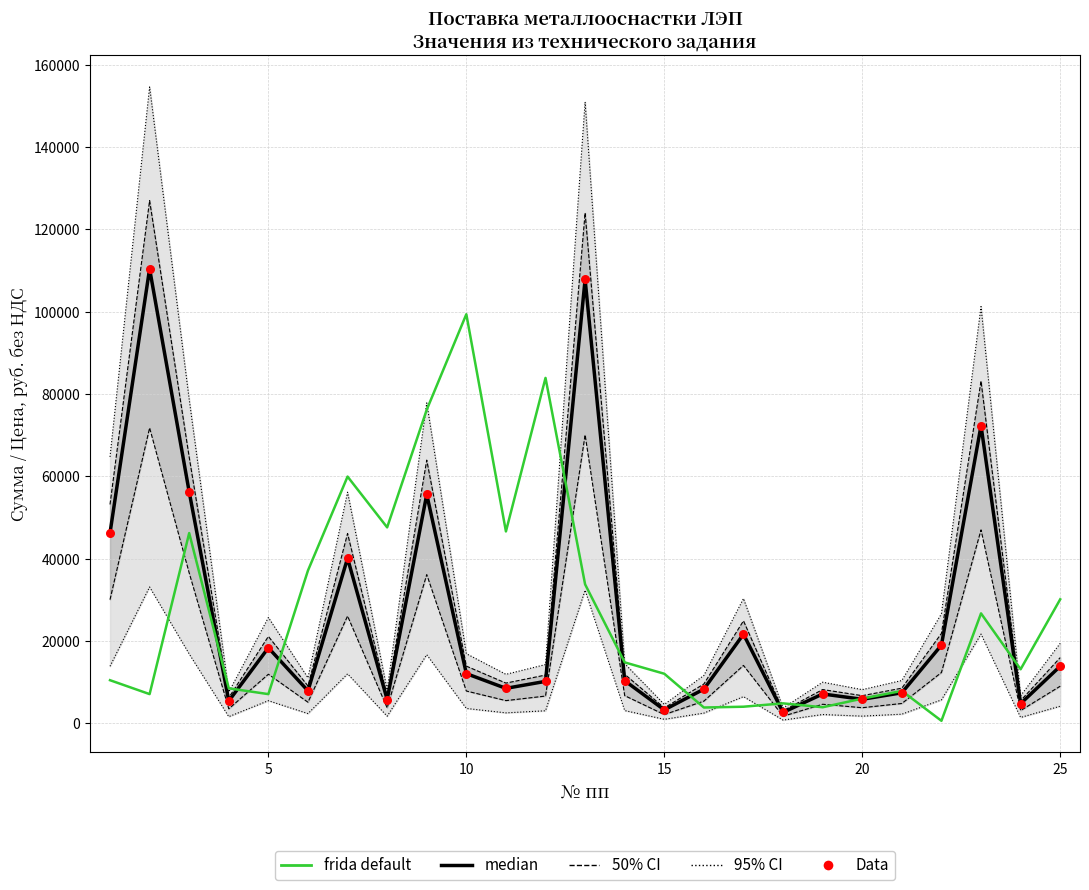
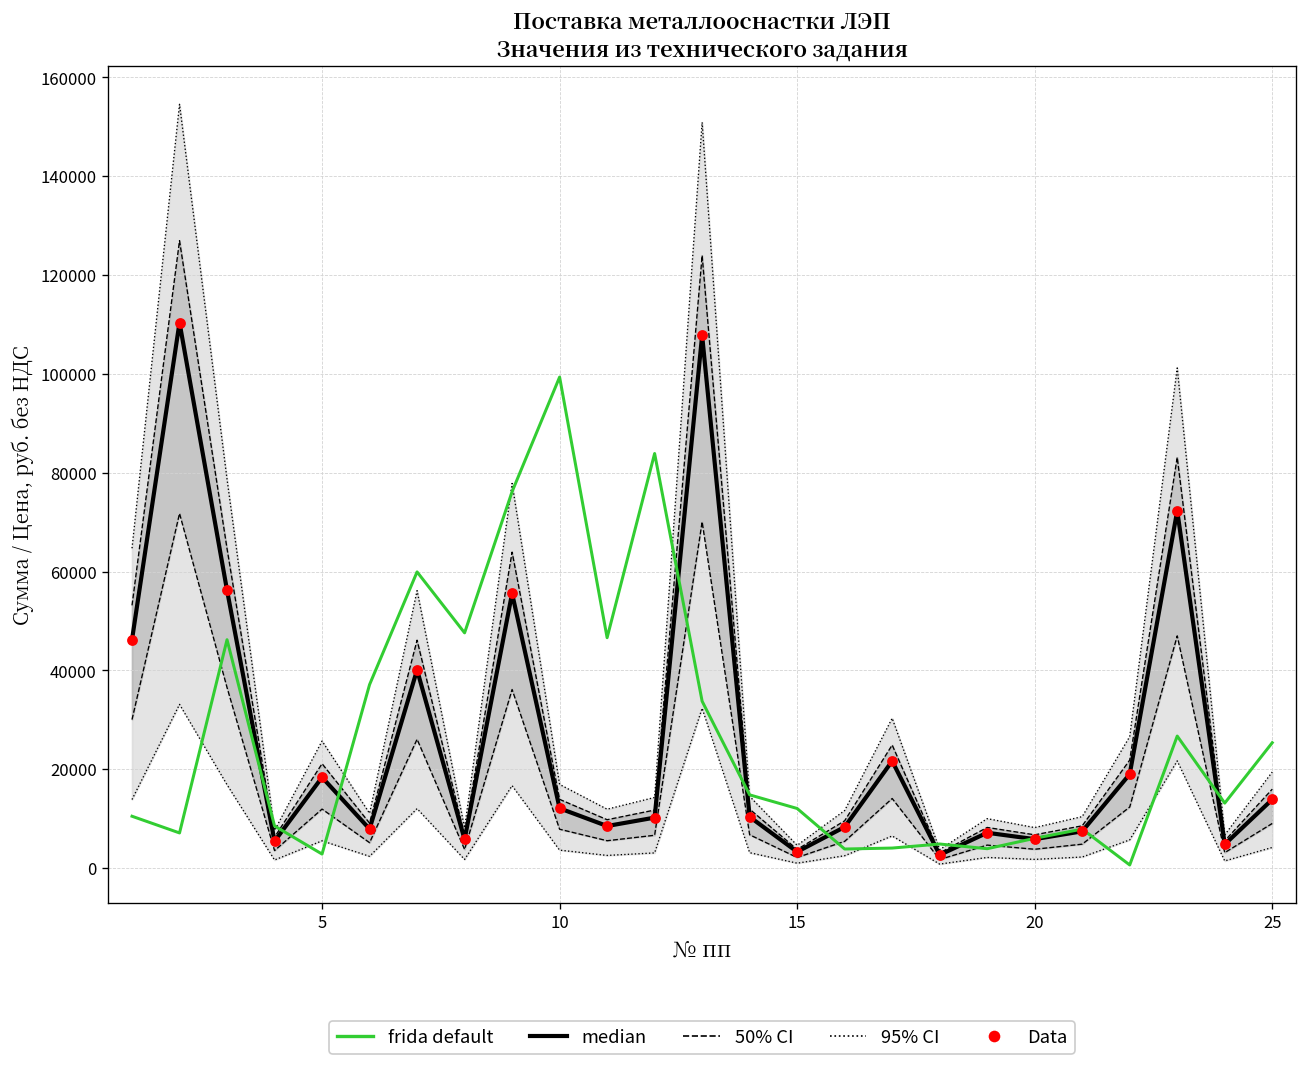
frida default, 5: 7000 -> 3000
frida default, 25: 30000 -> 25000
